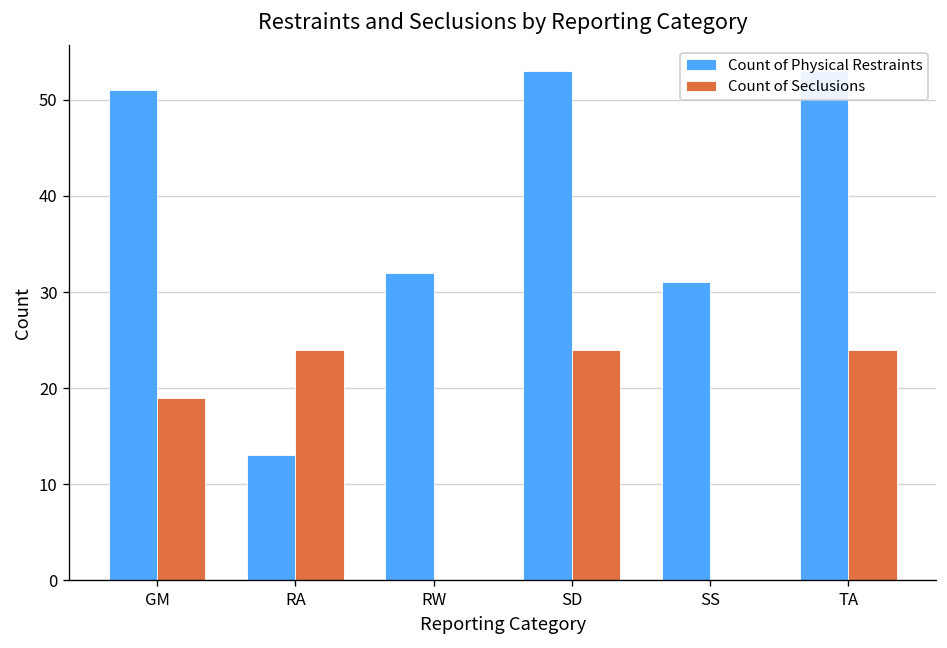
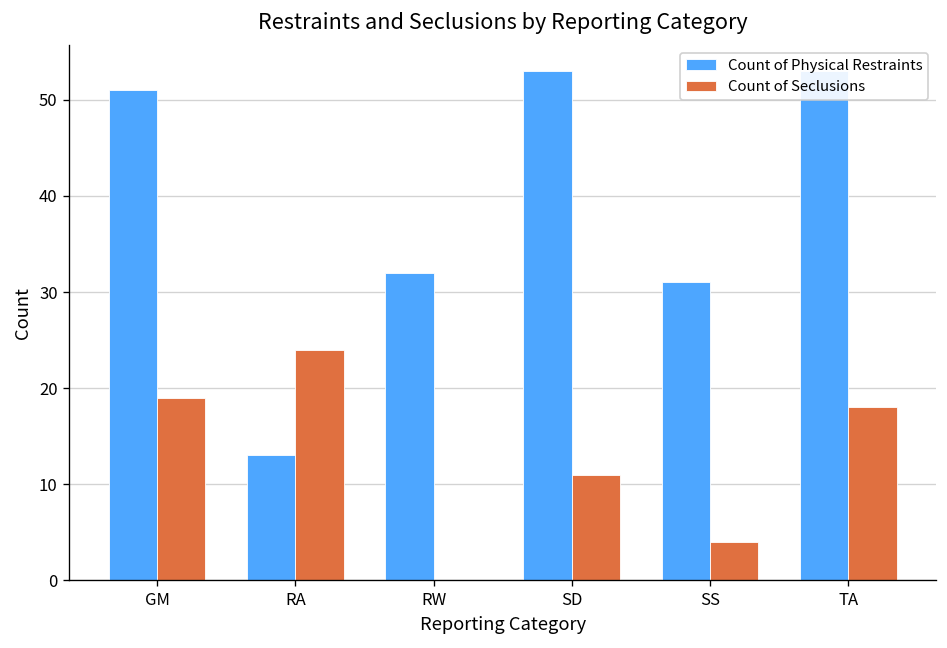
Count of Seclusions, SD: 24 -> 11
Count of Seclusions, SS: 0 -> 4
Count of Seclusions, TA: 24 -> 18
